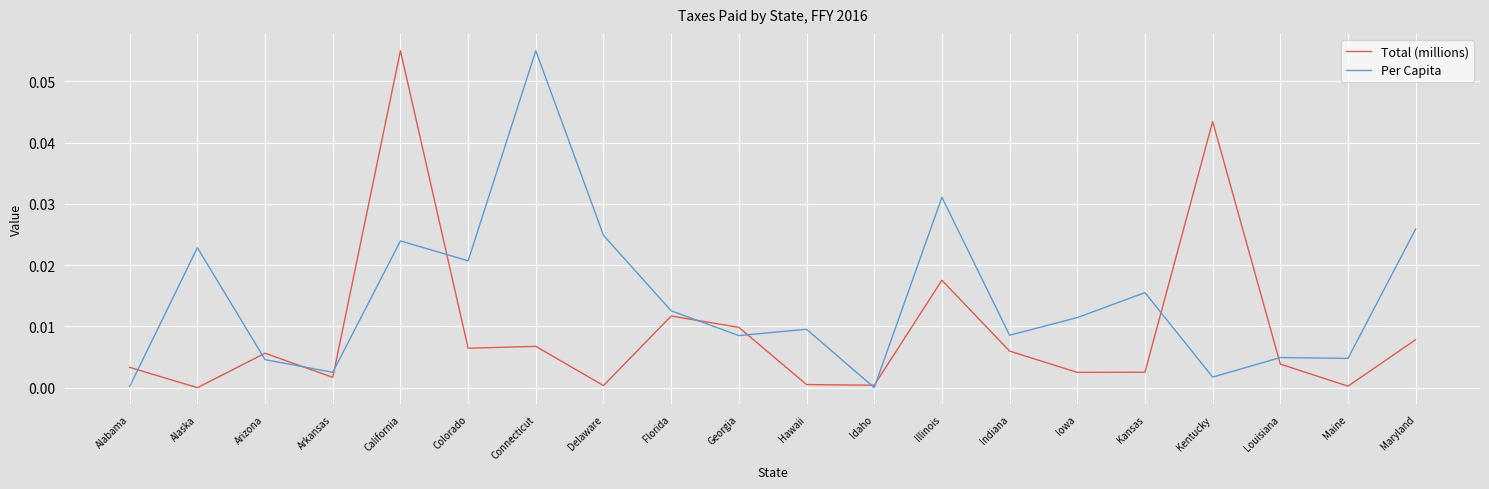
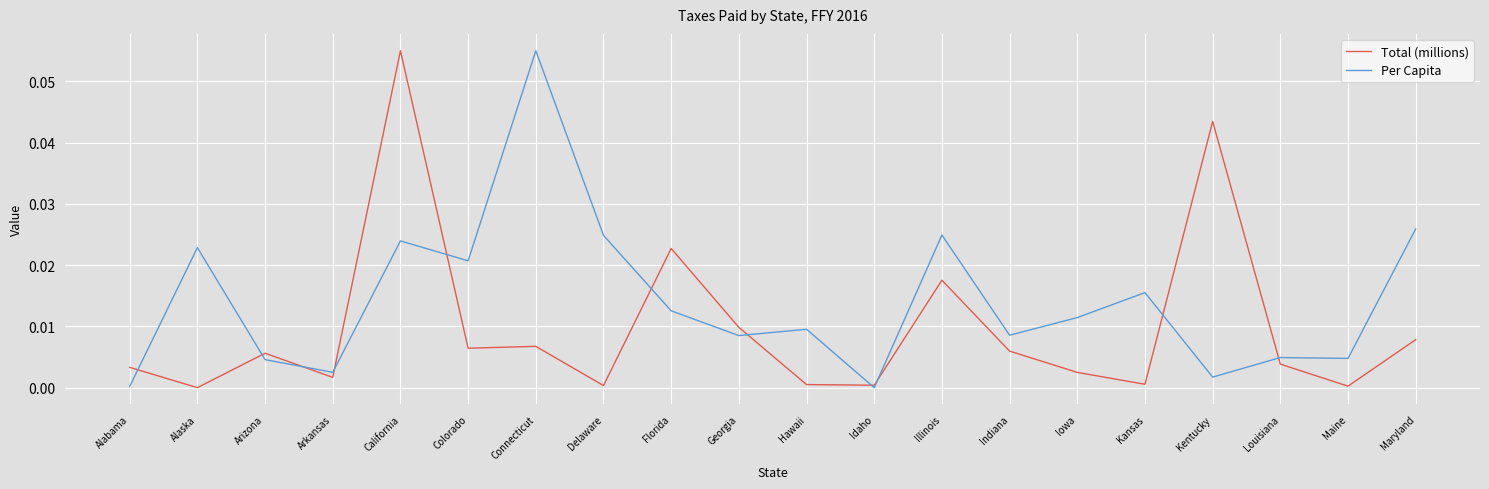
Total (millions), Florida: 0.012 -> 0.023
Per Capita, Illinois: 0.031 -> 0.025
Total (millions), Kansas: 0.003 -> 0.001
